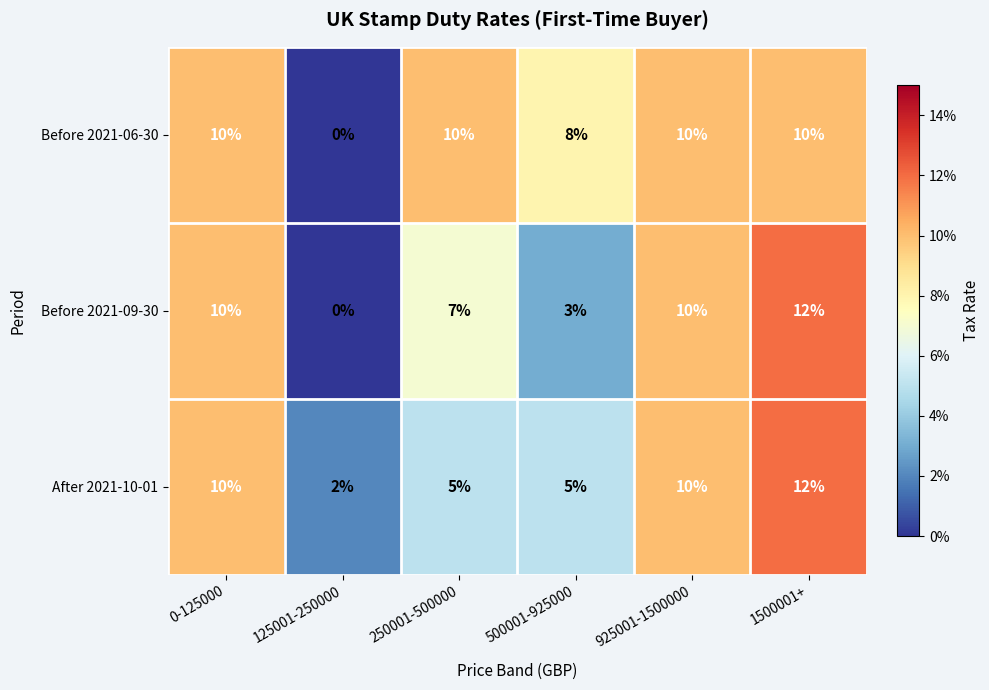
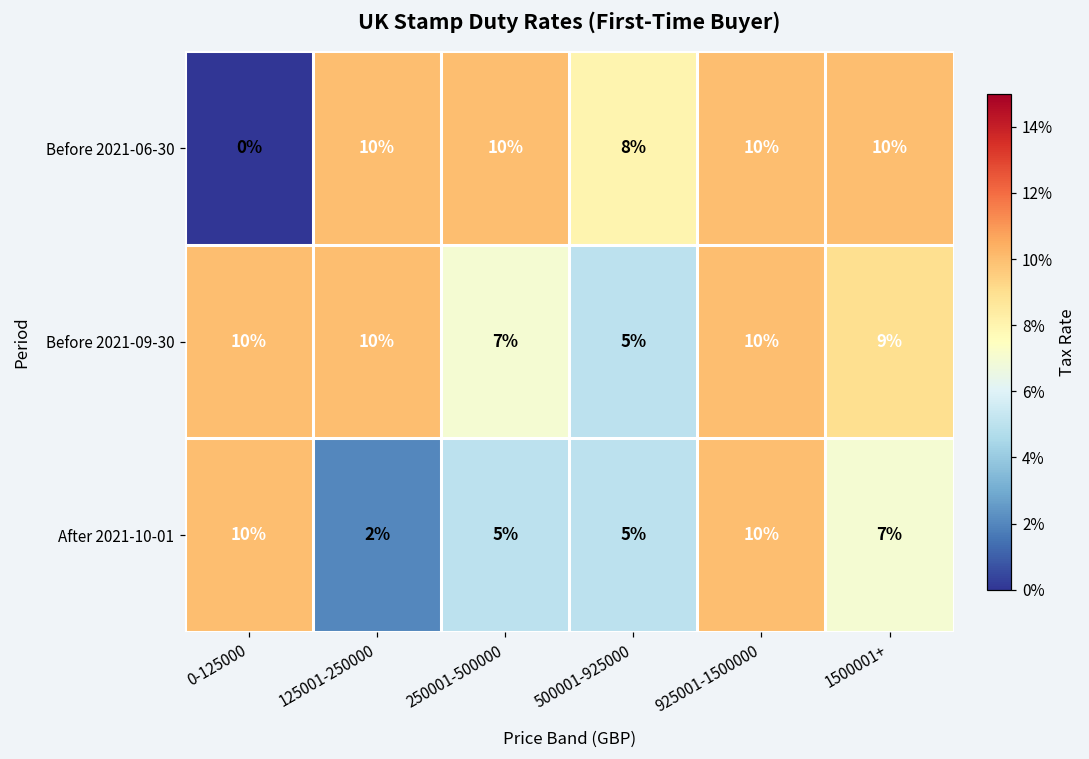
Before 2021-06-30, 0-125000: 10% -> 0%
Before 2021-06-30, 125001-250000: 0% -> 10%
Before 2021-09-30, 125001-250000: 0% -> 10%
Before 2021-09-30, 500001-925000: 3% -> 5%
Before 2021-09-30, 1500001+: 12% -> 9%
After 2021-10-01, 1500001+: 12% -> 7%
